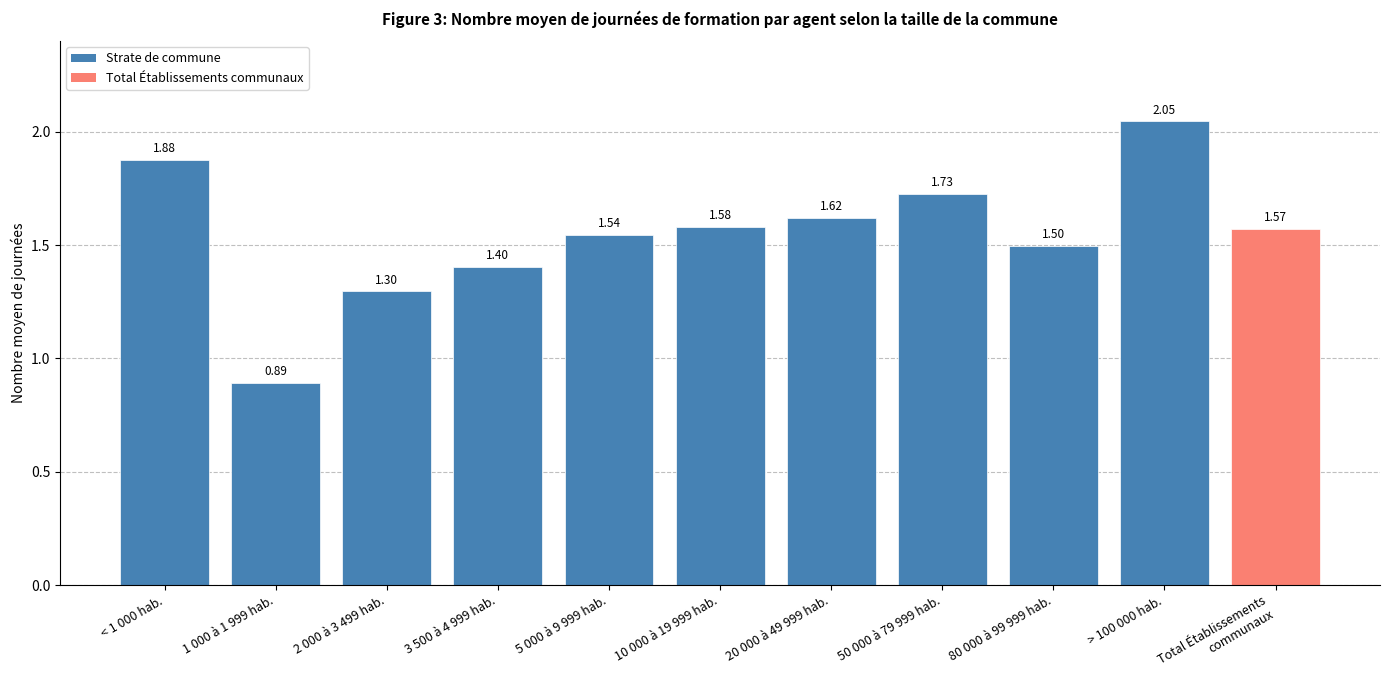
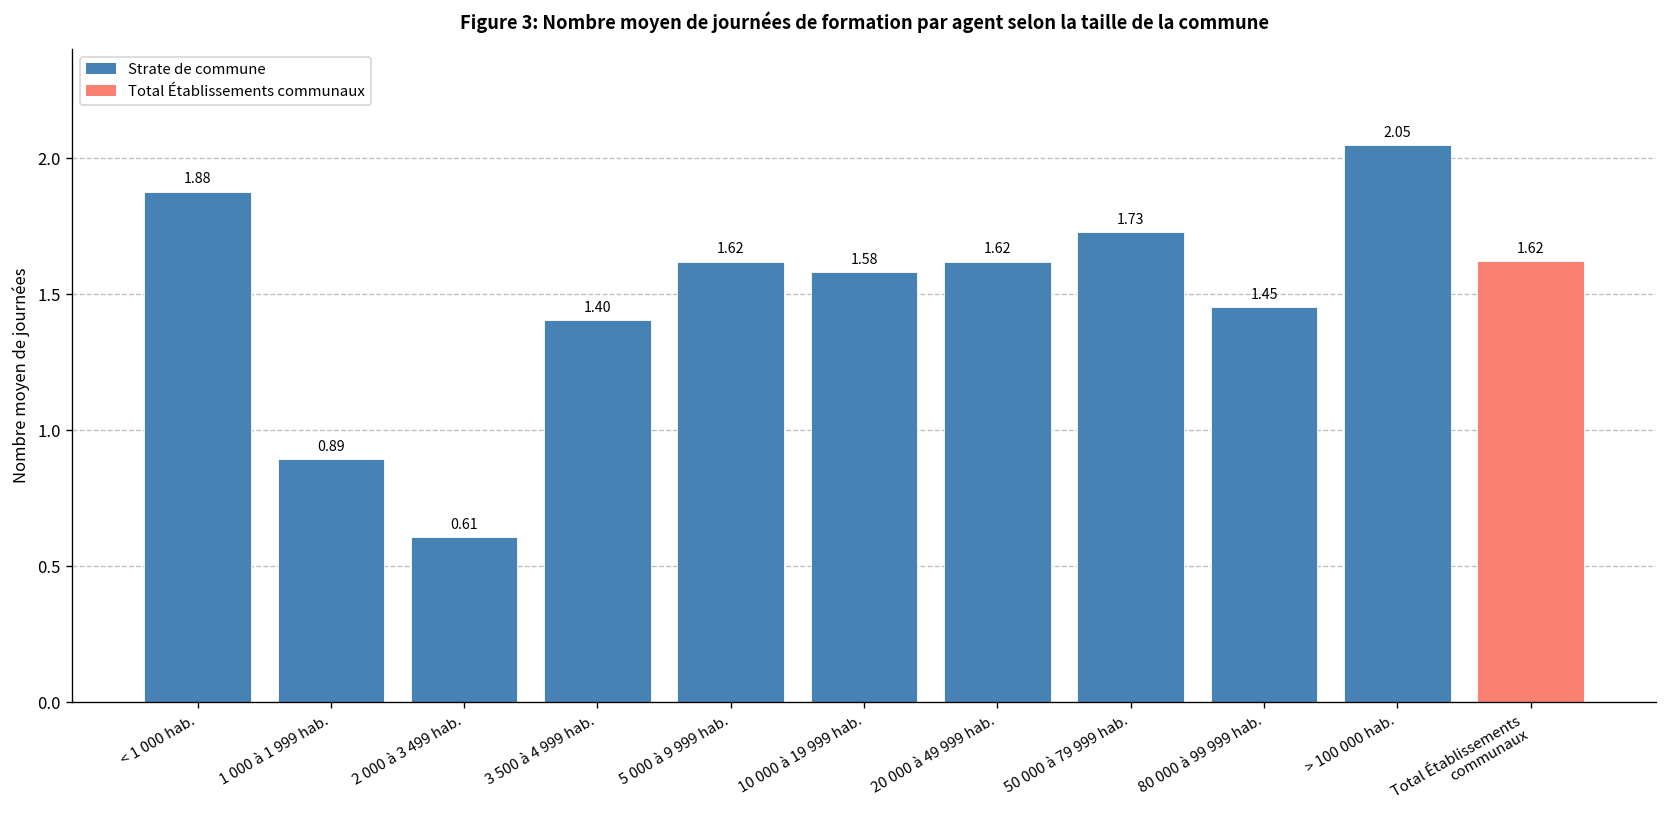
2 000 à 3 499 hab.: 1.30 -> 0.61
5 000 à 9 999 hab.: 1.54 -> 1.62
80 000 à 99 999 hab.: 1.50 -> 1.45
Total Établissements communaux: 1.57 -> 1.62
